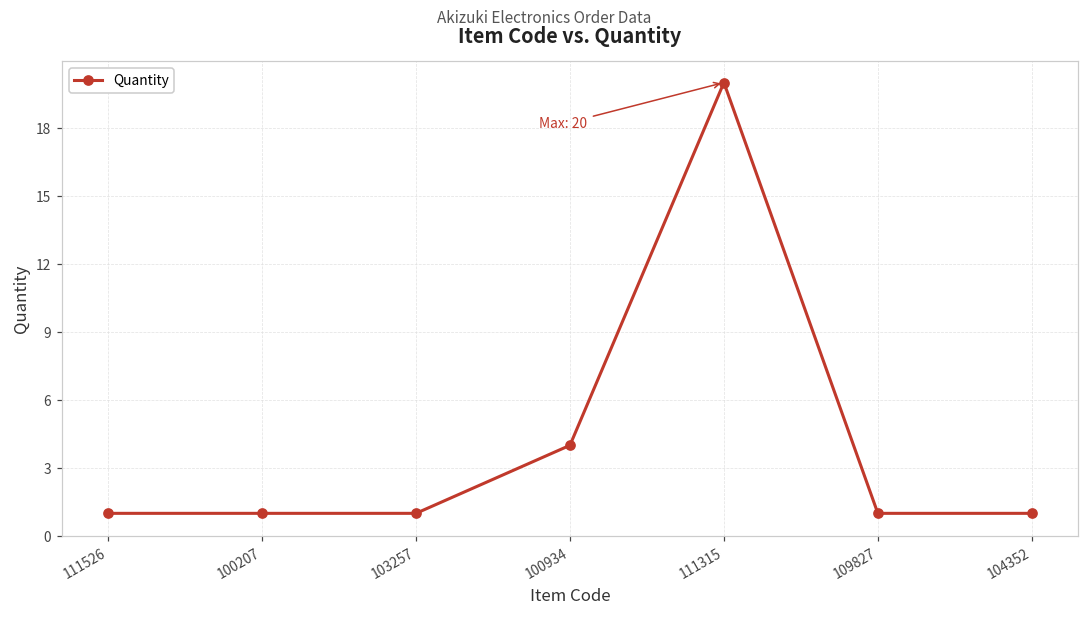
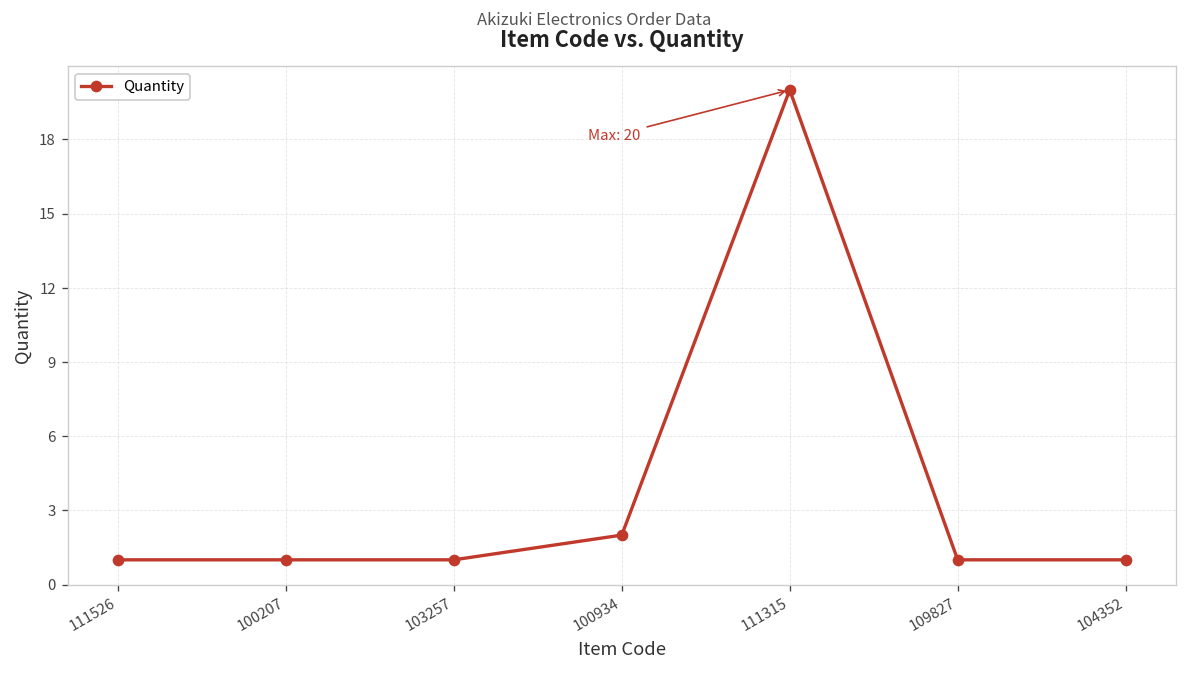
100934: 4 -> 2
